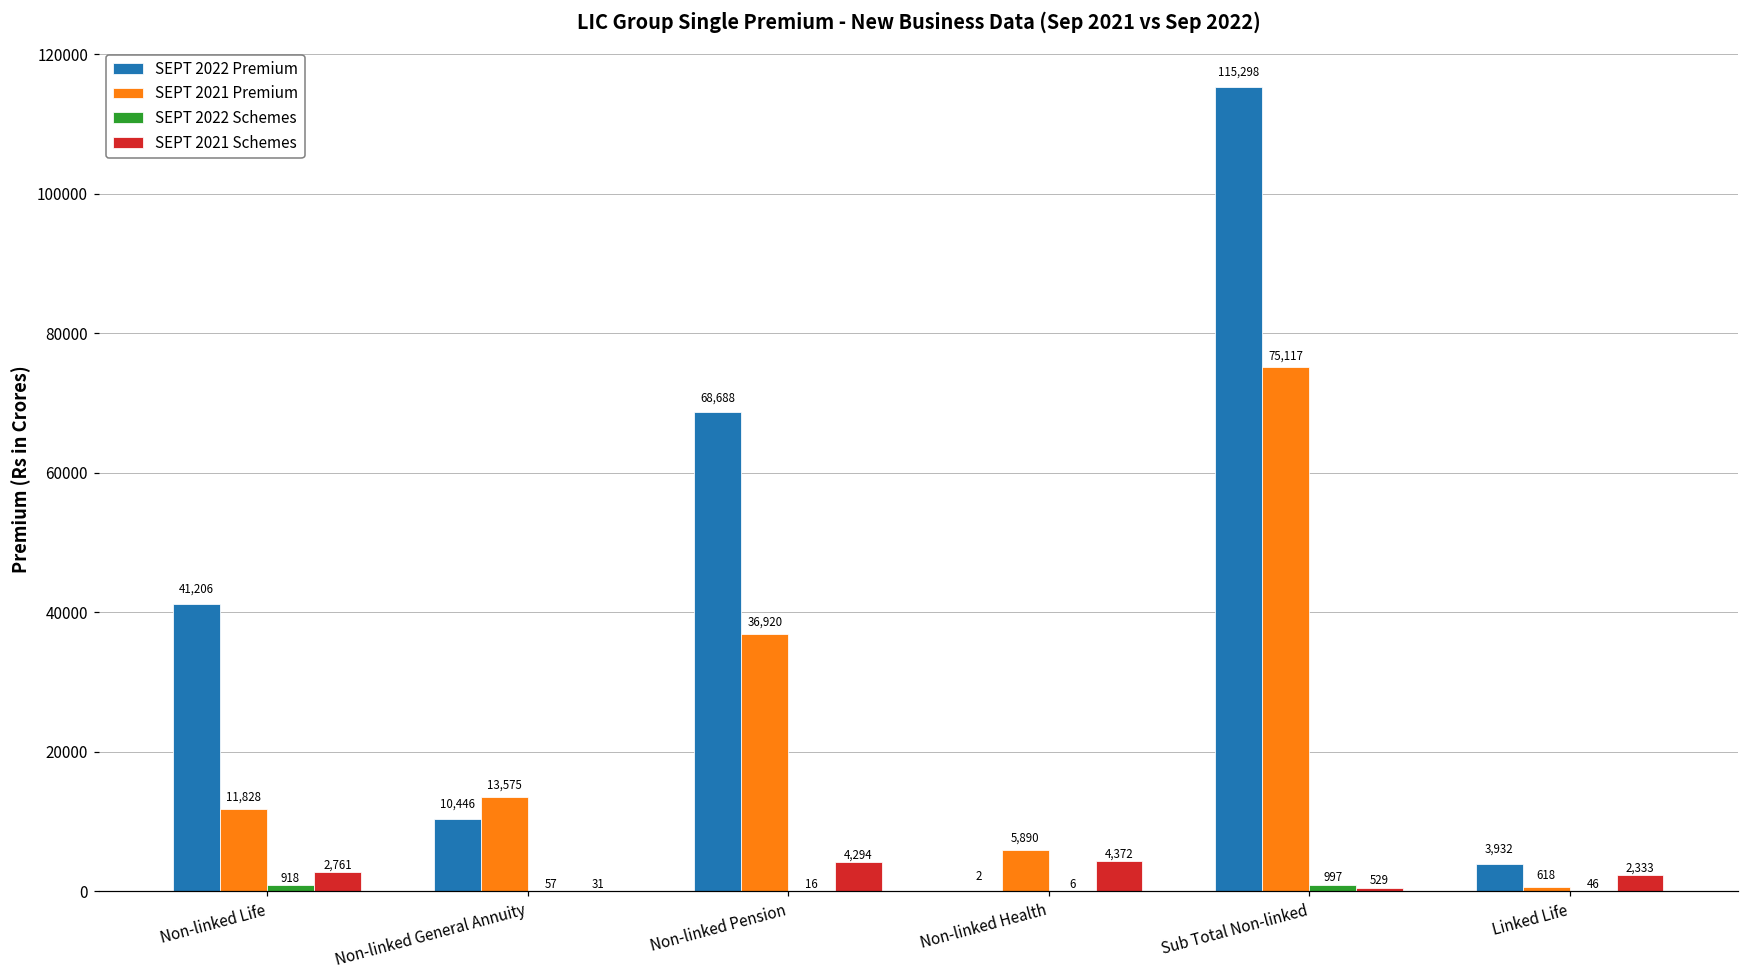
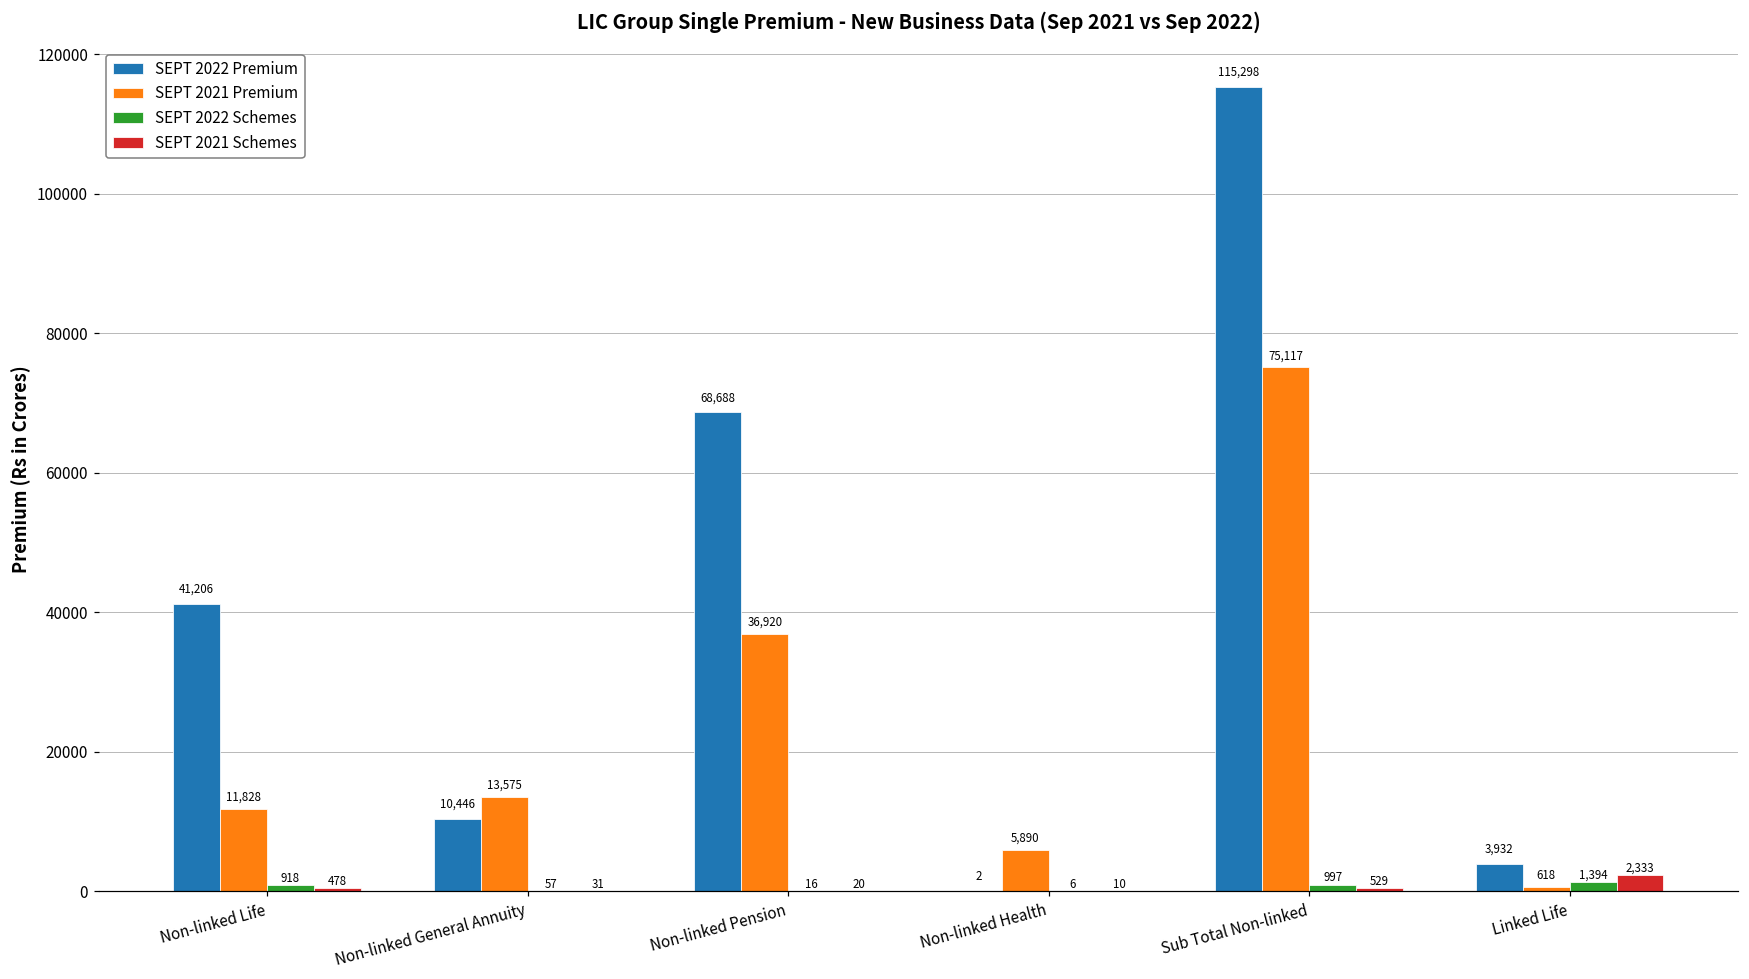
SEPT 2021 Schemes, Non-linked Life: 2,761 -> 478
SEPT 2021 Schemes, Non-linked Pension: 4,294 -> 20
SEPT 2021 Schemes, Non-linked Health: 4,372 -> 10
SEPT 2022 Schemes, Linked Life: 46 -> 1,394
